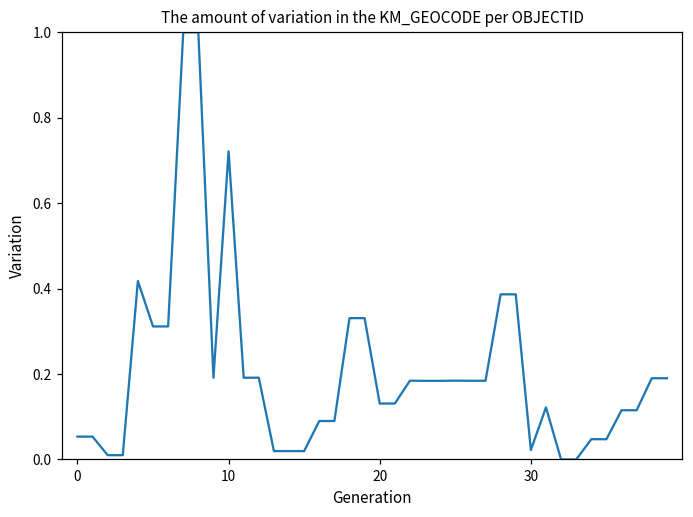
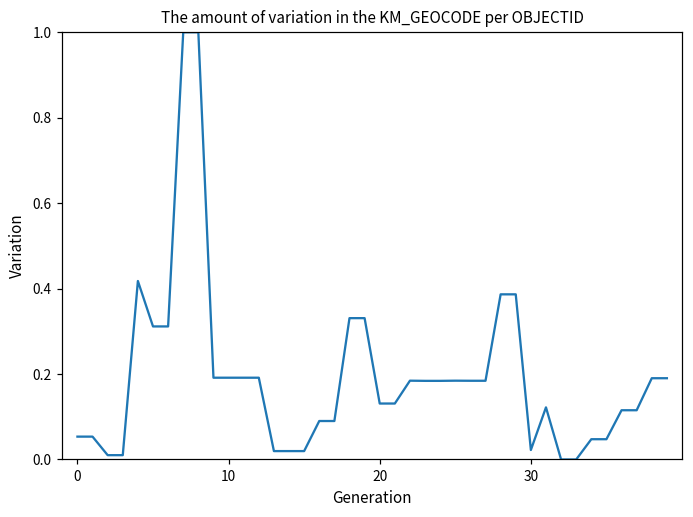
10: 0.72 -> 0.19
